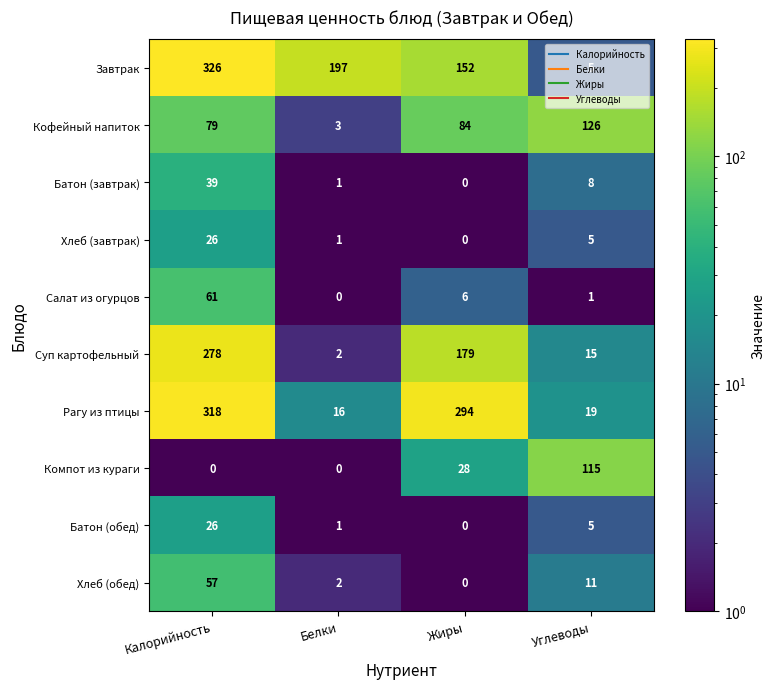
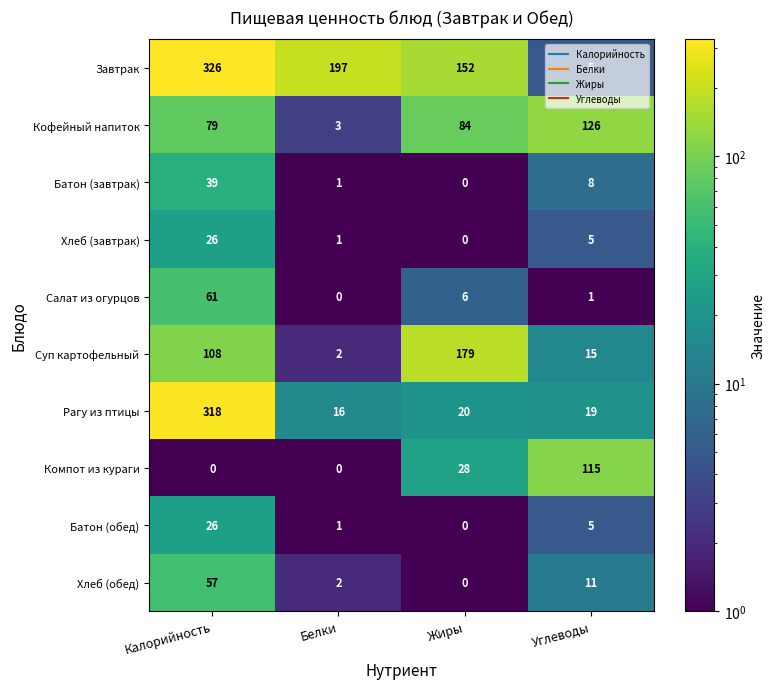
Суп картофельный, Калорийность: 278 -> 108
Рагу из птицы, Жиры: 294 -> 20
